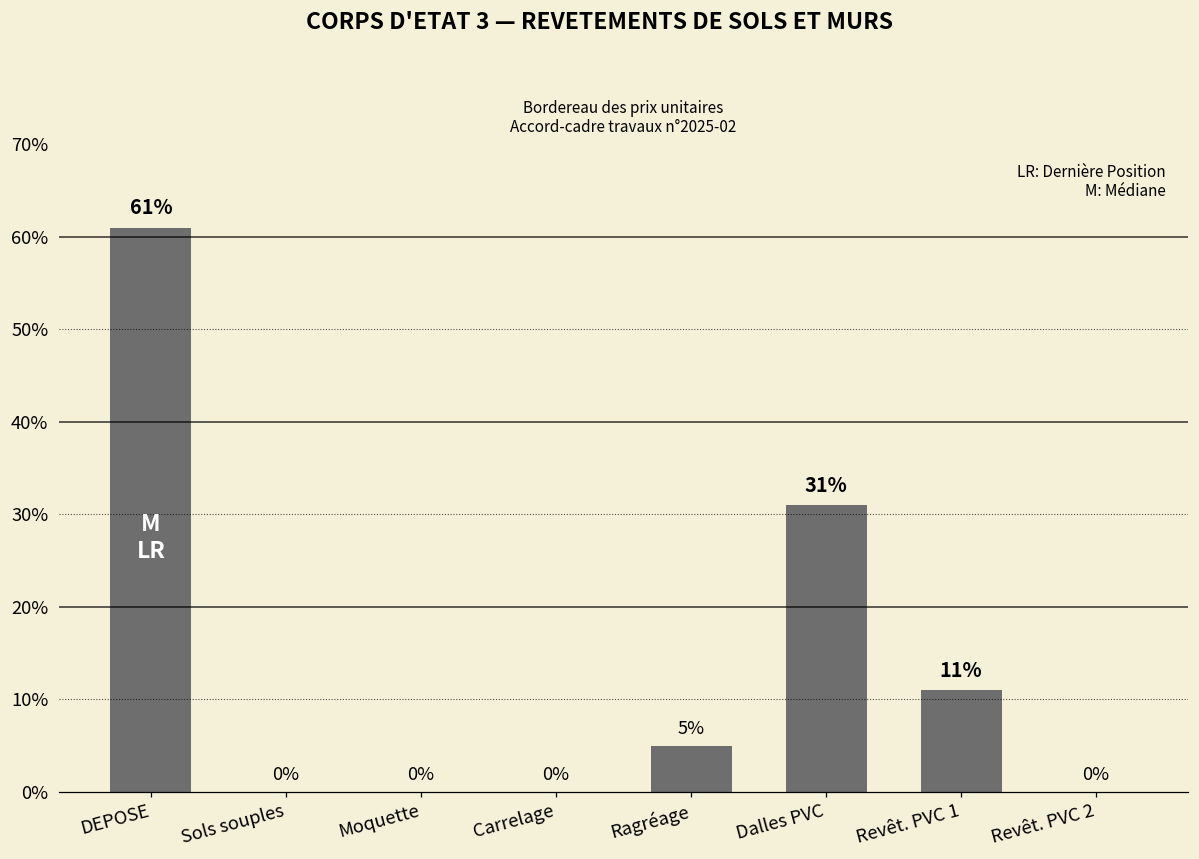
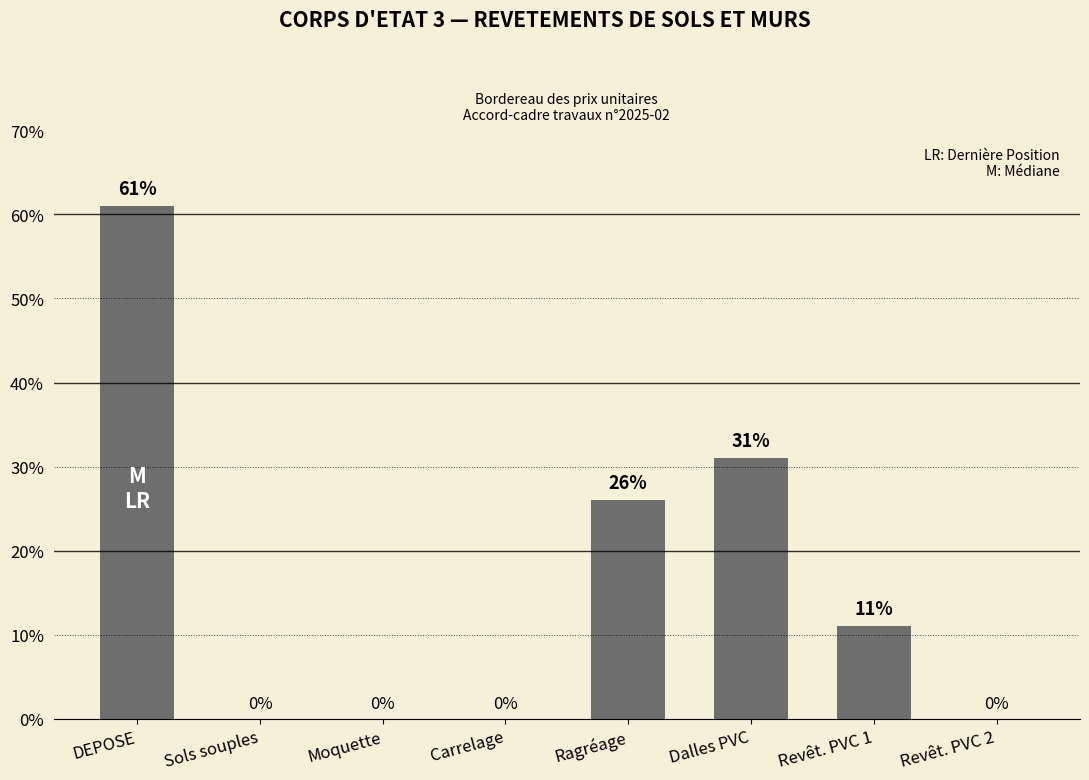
Ragréage: 5% -> 26%
